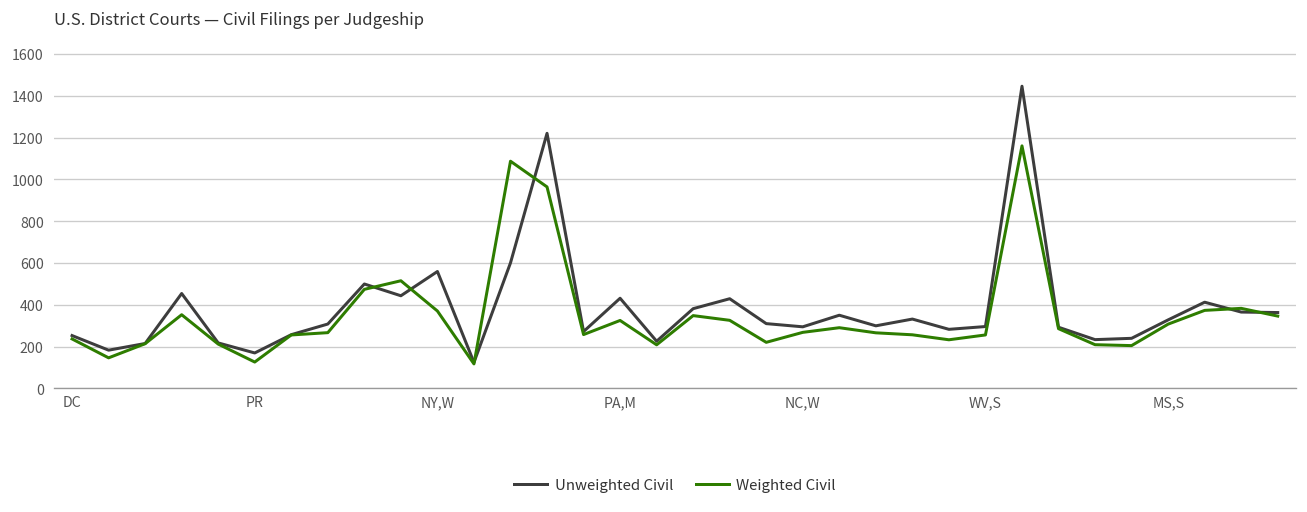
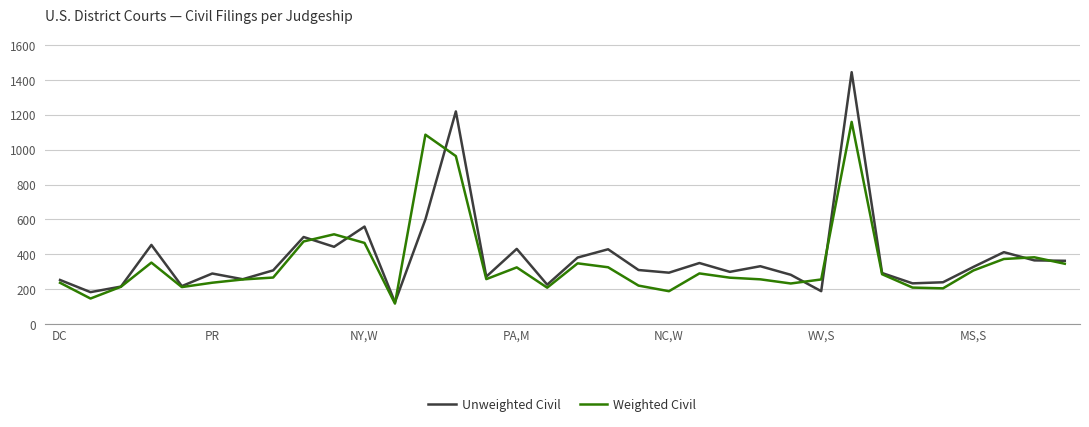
Unweighted Civil, PR: 170 -> 290
Weighted Civil, PR: 130 -> 240
Weighted Civil, NY,W: 370 -> 470
Weighted Civil, NC,W: 270 -> 190
Unweighted Civil, WV,S: 300 -> 190
